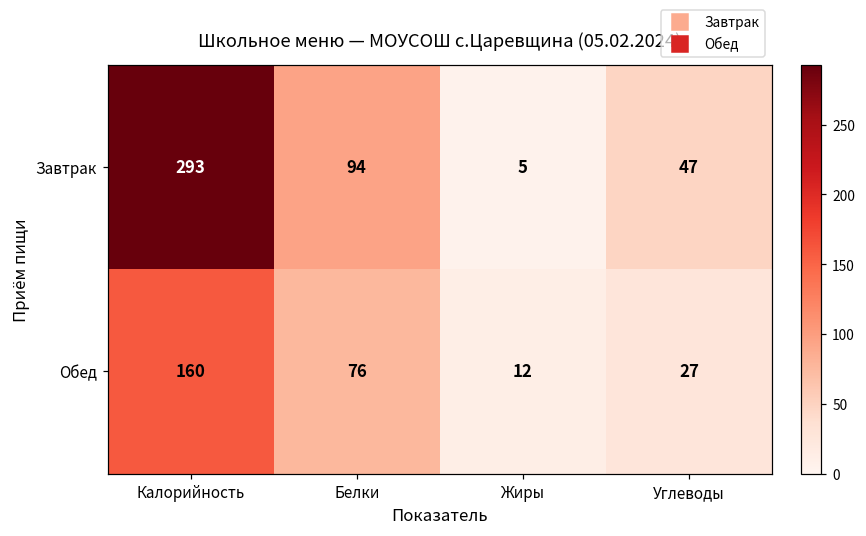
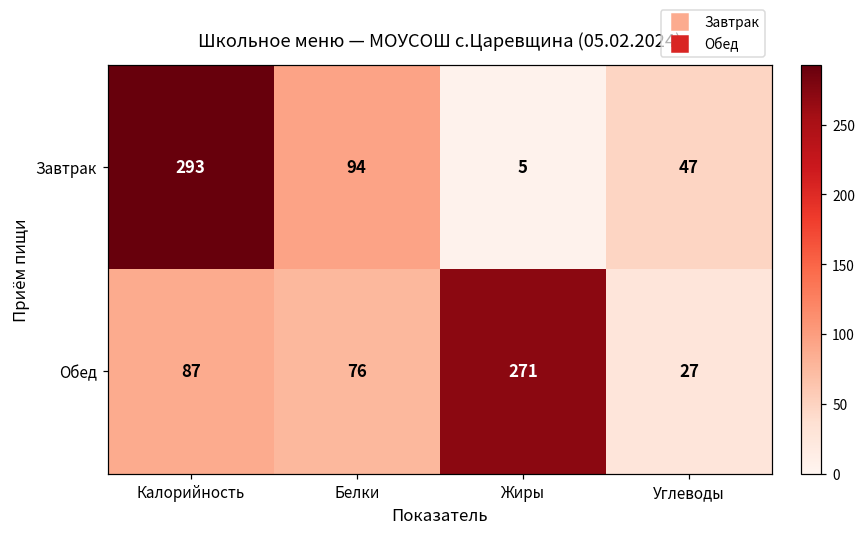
Обед, Калорийность: 160 -> 87
Обед, Жиры: 12 -> 271
